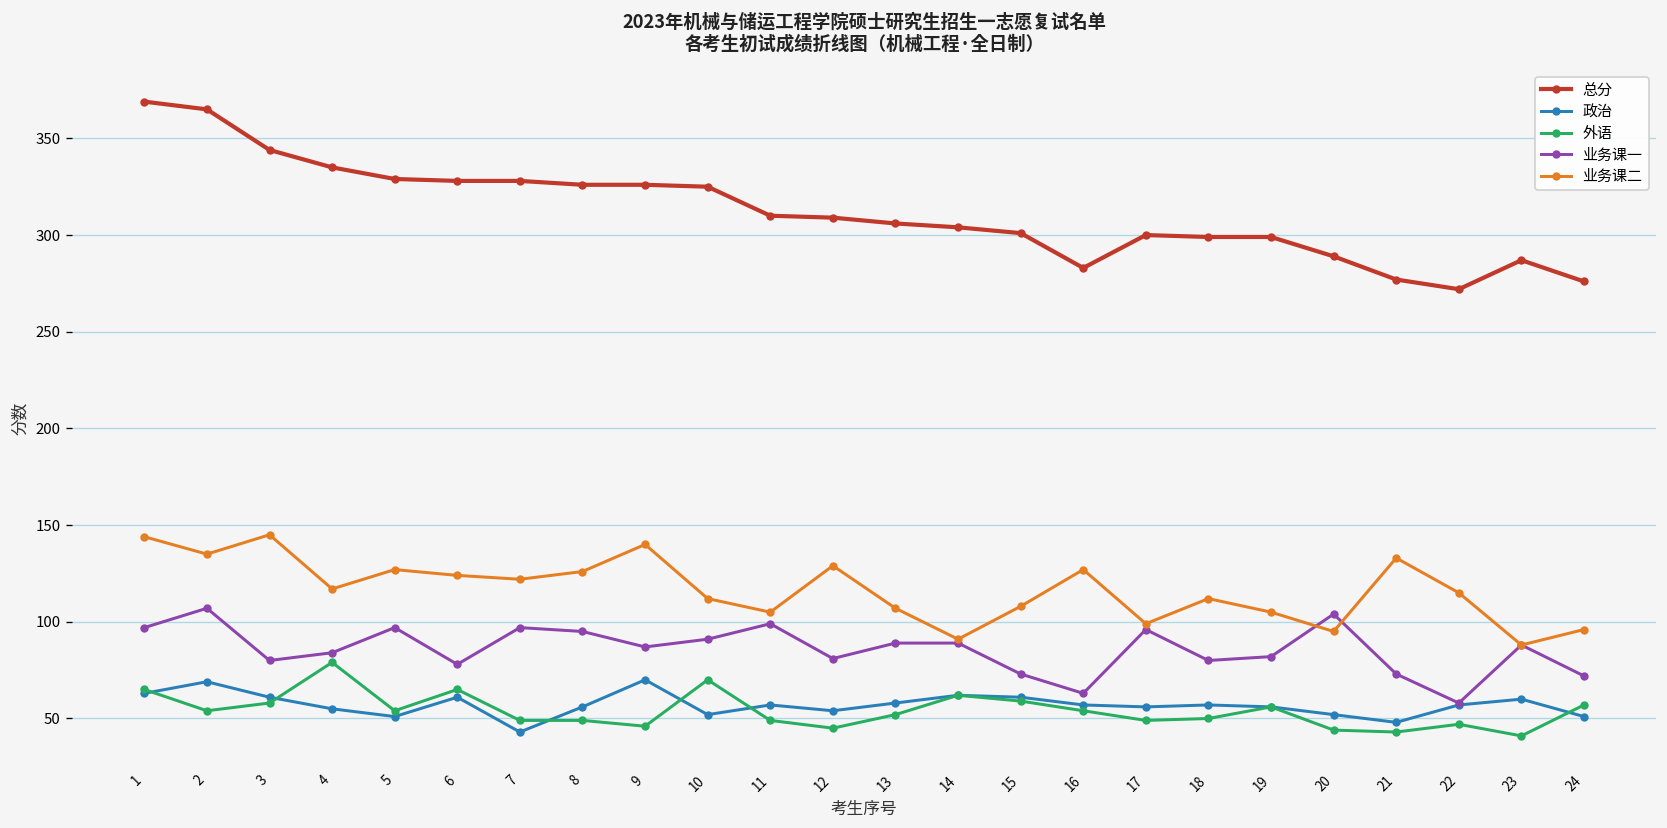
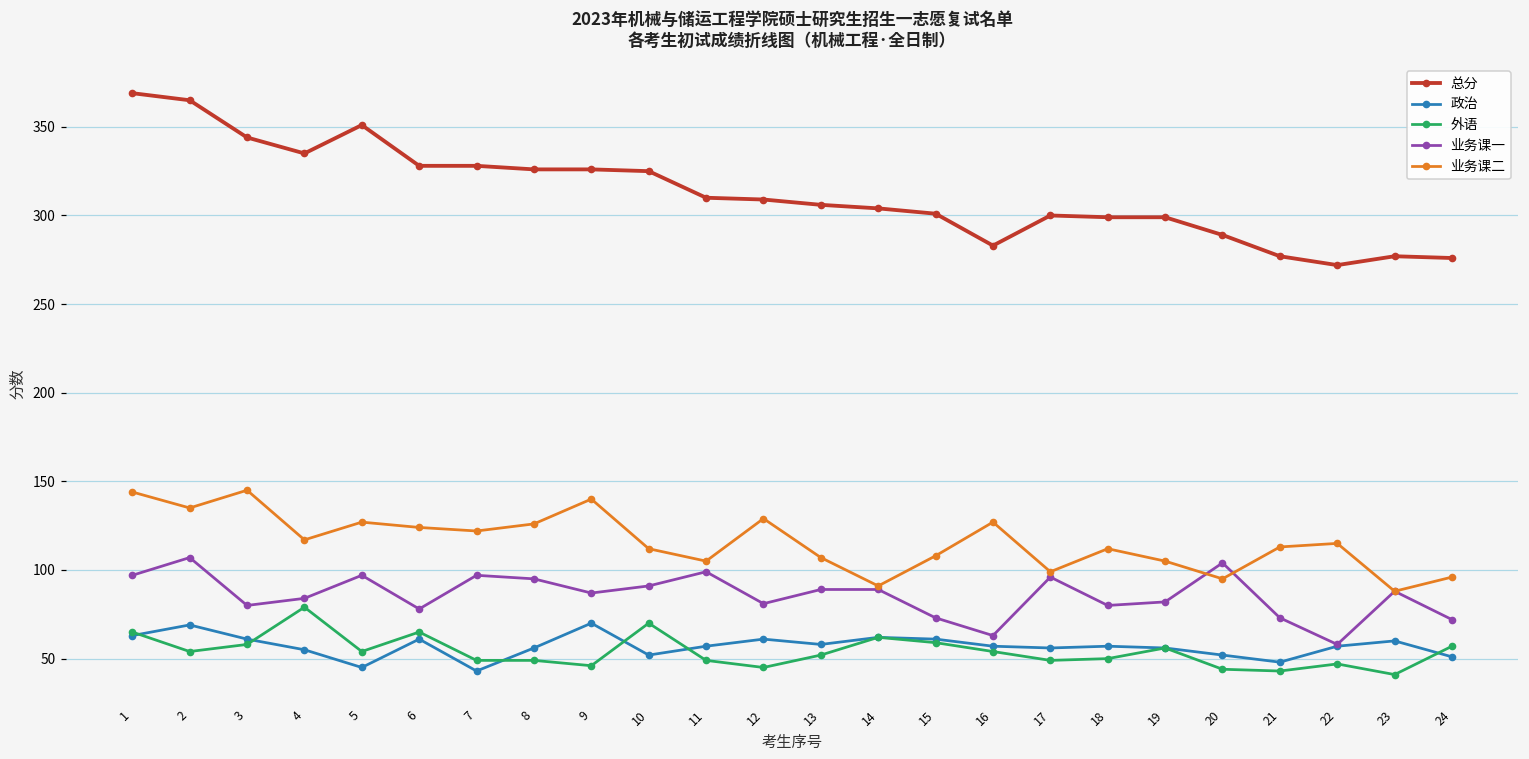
总分, 5: 329 -> 351
政治, 5: 51 -> 45
政治, 12: 54 -> 61
业务课二, 21: 133 -> 113
总分, 23: 287 -> 277
